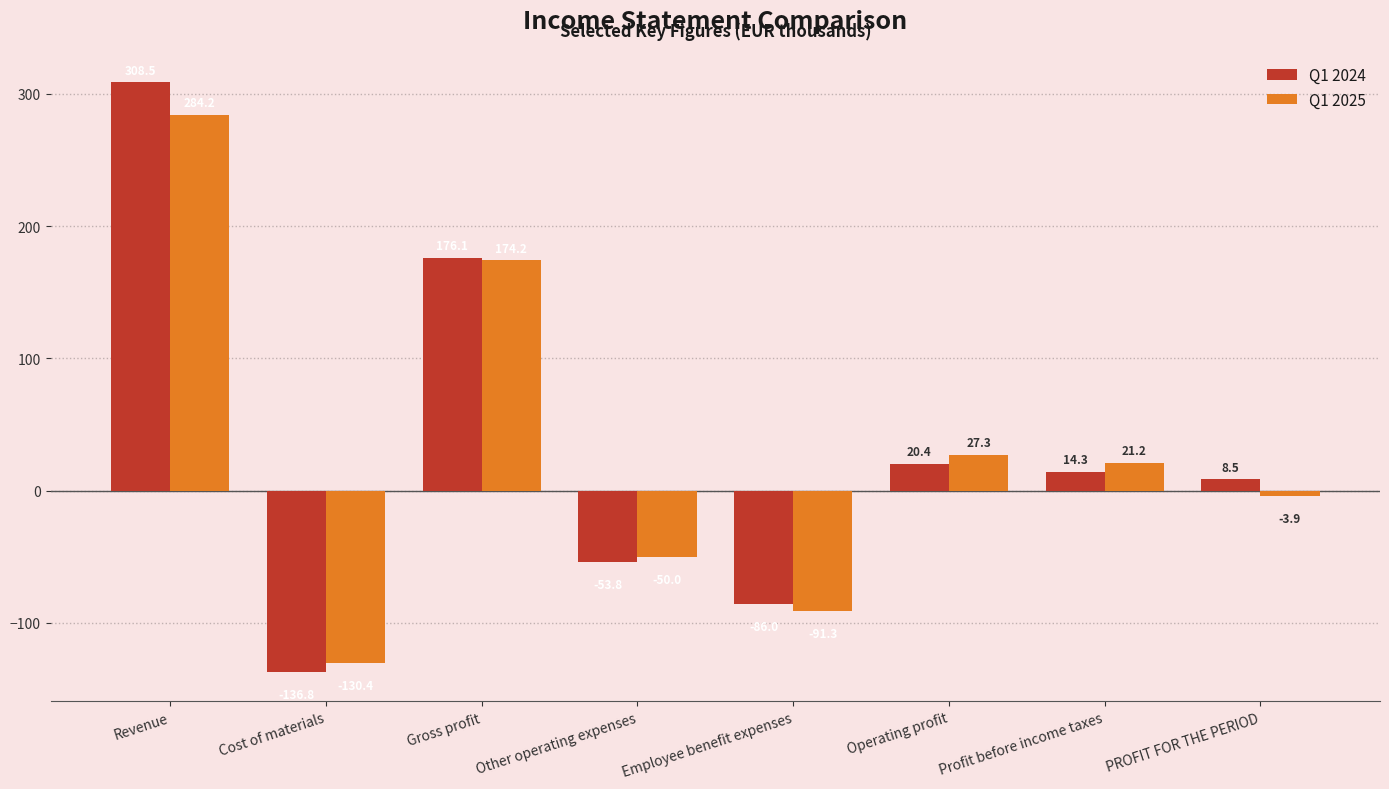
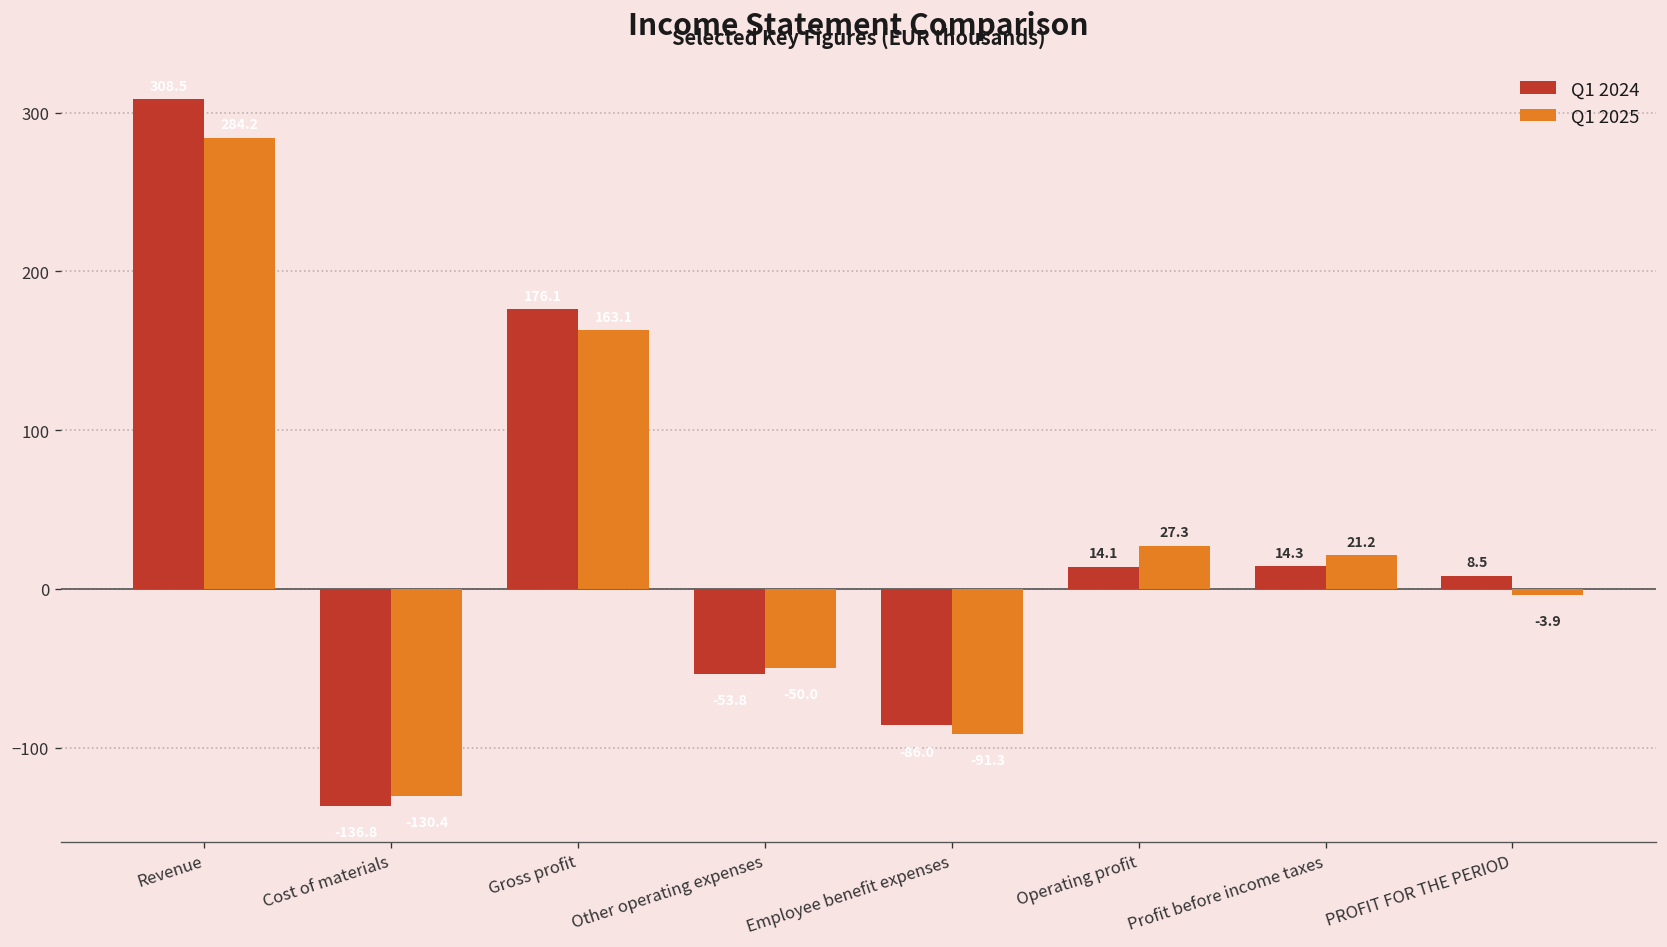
Q1 2025, Gross profit: 174 -> 163
Q1 2024, Operating profit: 20.4 -> 14.1
